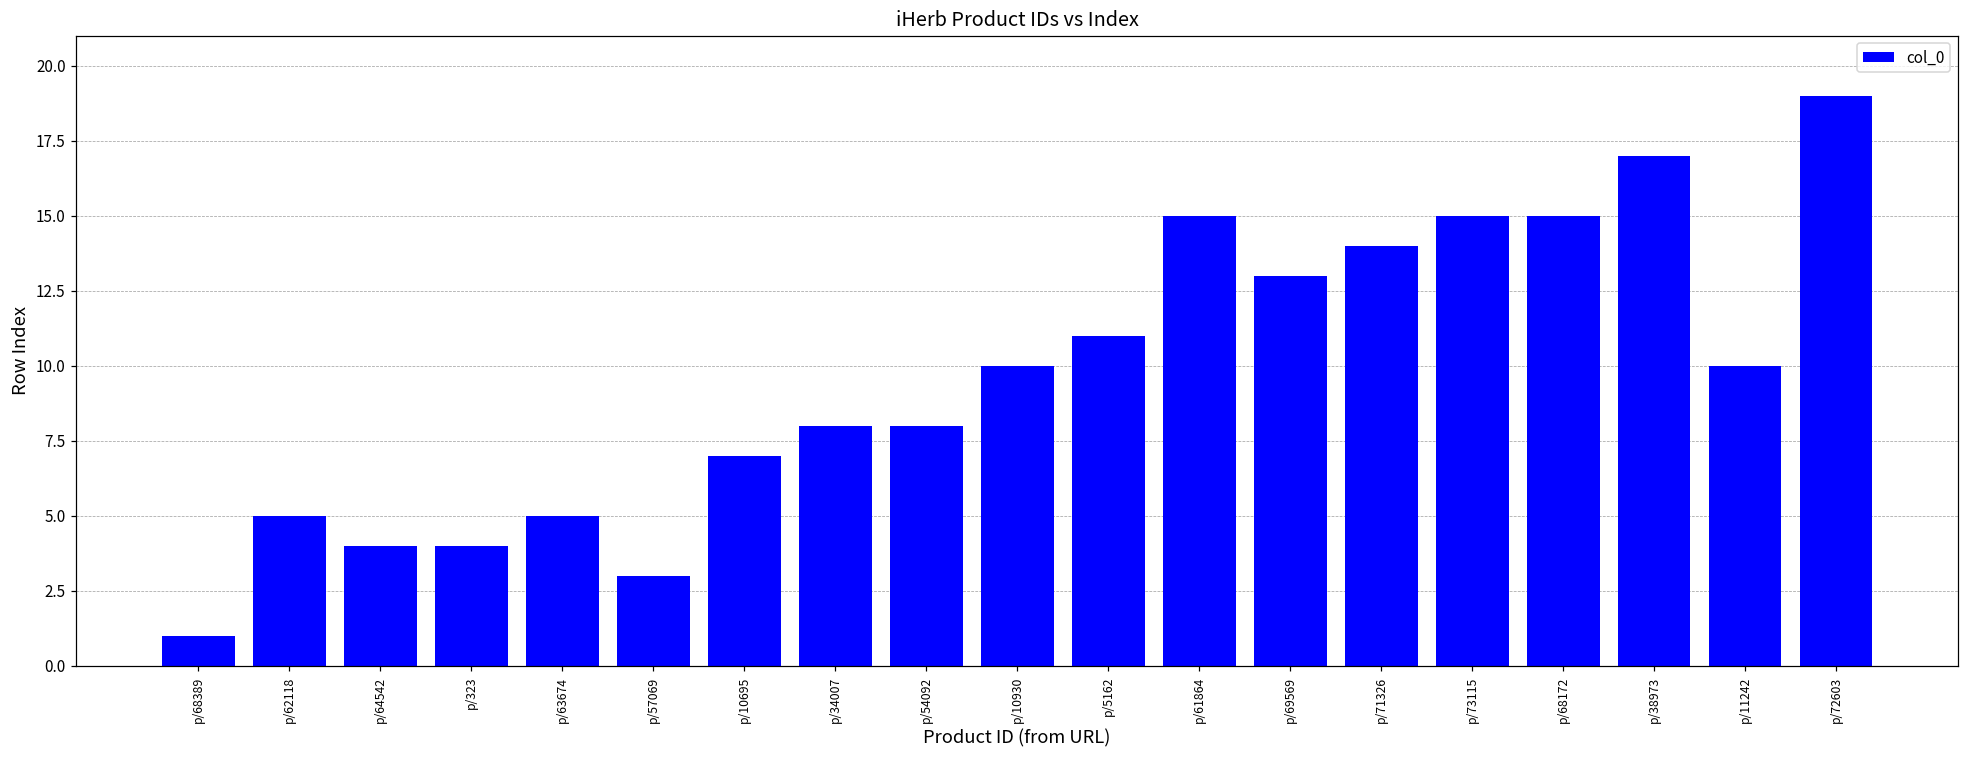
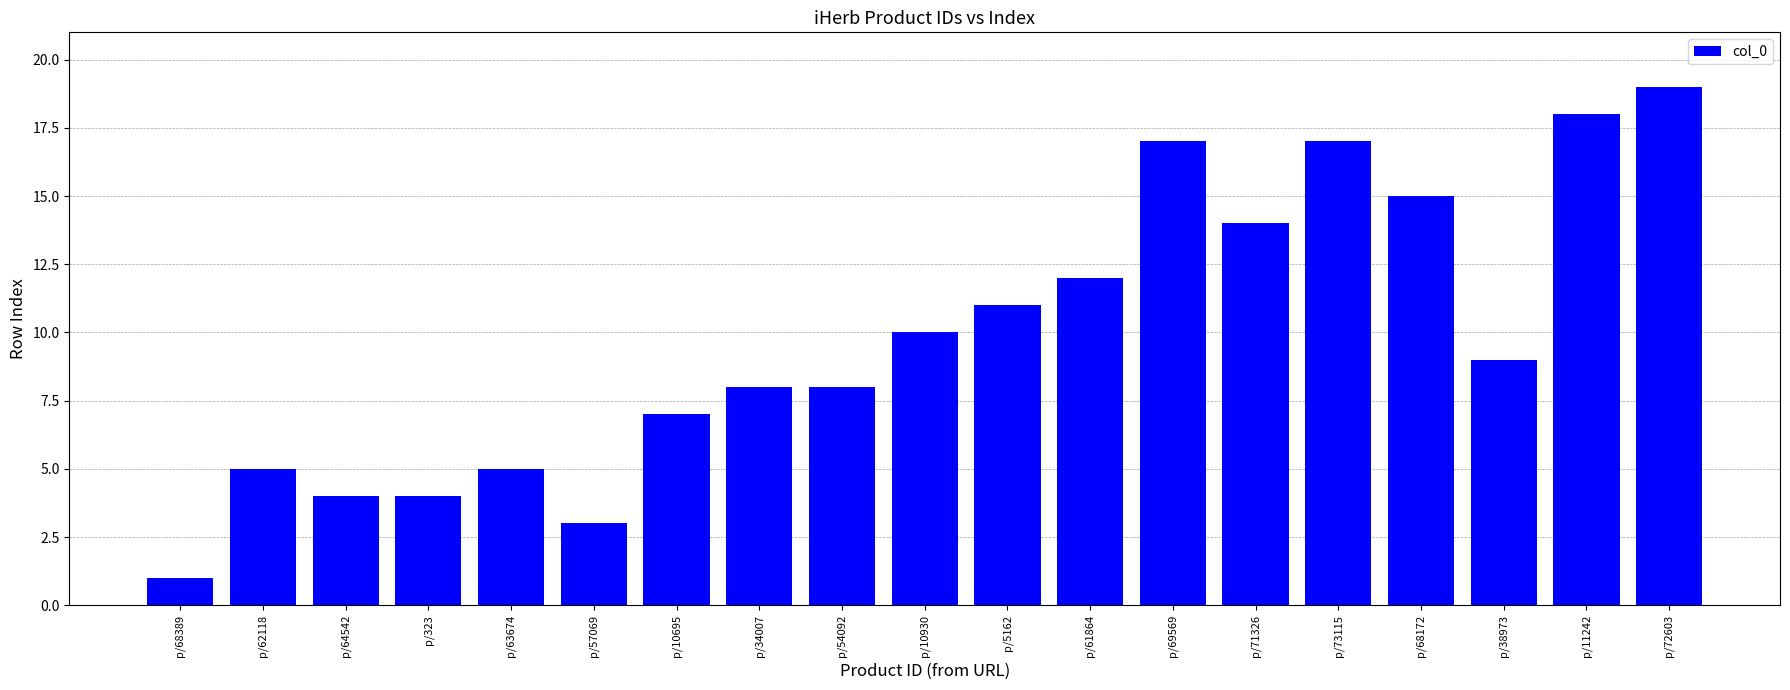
p/61864: 15 -> 12
p/69569: 13 -> 17
p/73115: 15 -> 17
p/38973: 17 -> 9
p/11242: 10 -> 18
